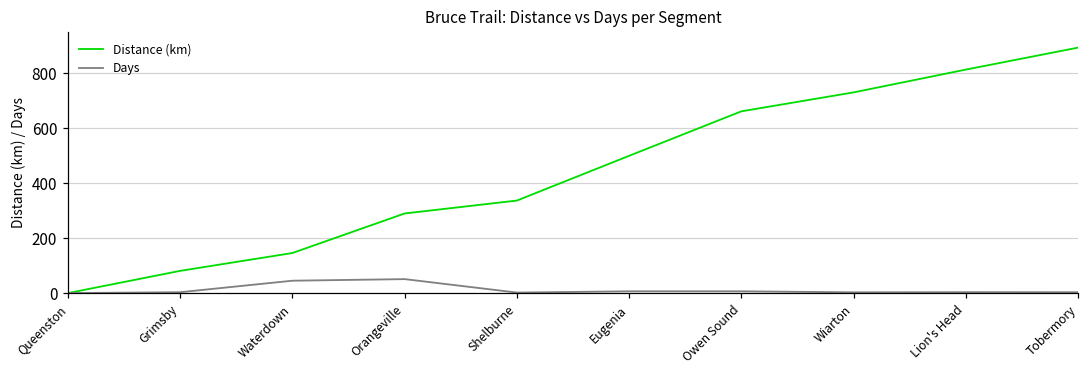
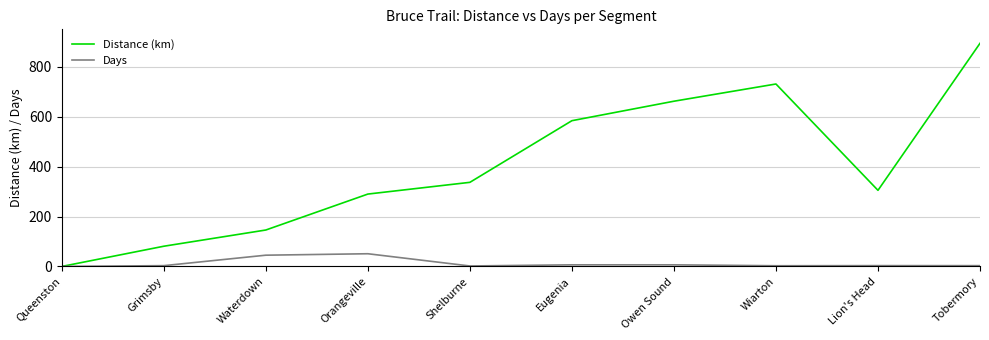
Distance (km), Eugenia: 500 -> 580
Distance (km), Lion's Head: 810 -> 310
